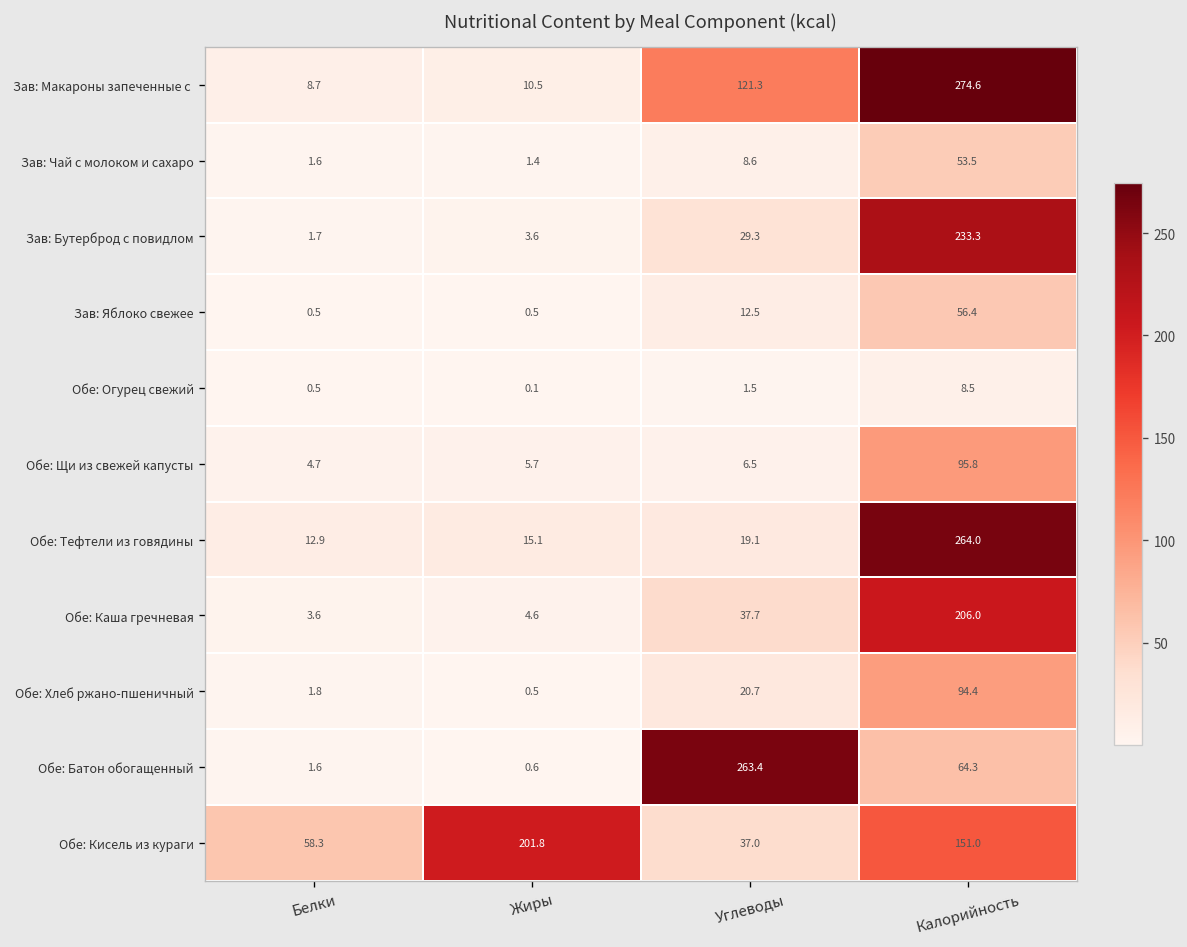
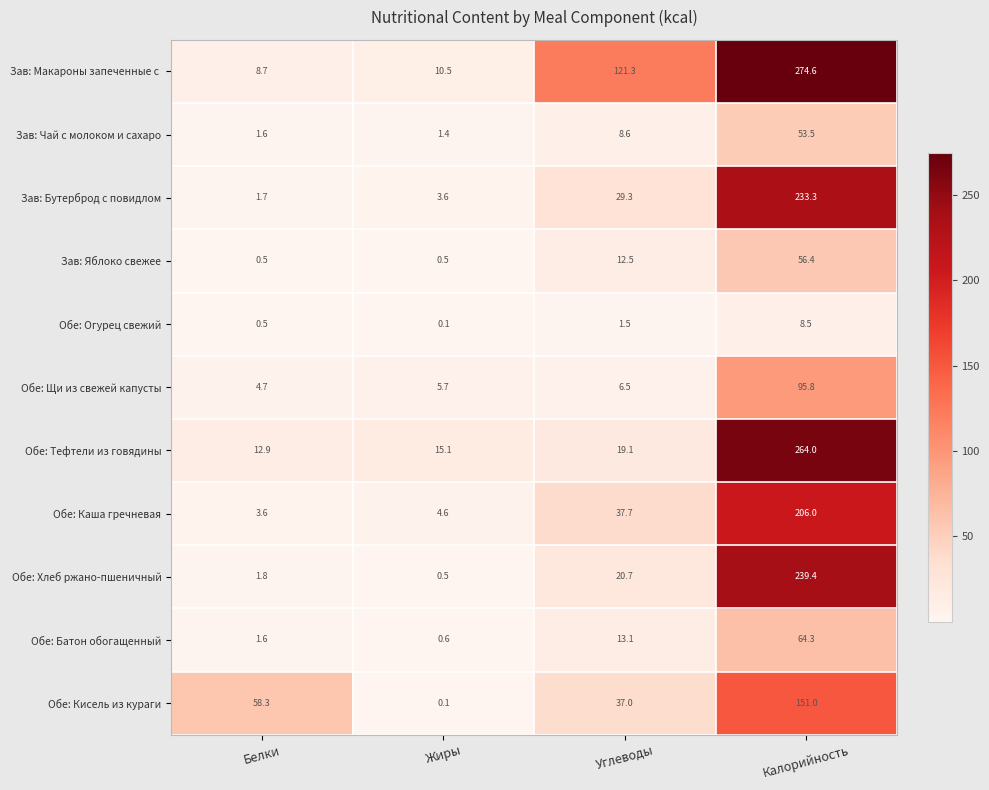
Обе: Хлеб ржано-пшеничный, Калорийность: 94.4 -> 239.4
Обе: Батон обогащенный, Углеводы: 263.4 -> 13.1
Обе: Кисель из кураги, Жиры: 201.8 -> 0.1
